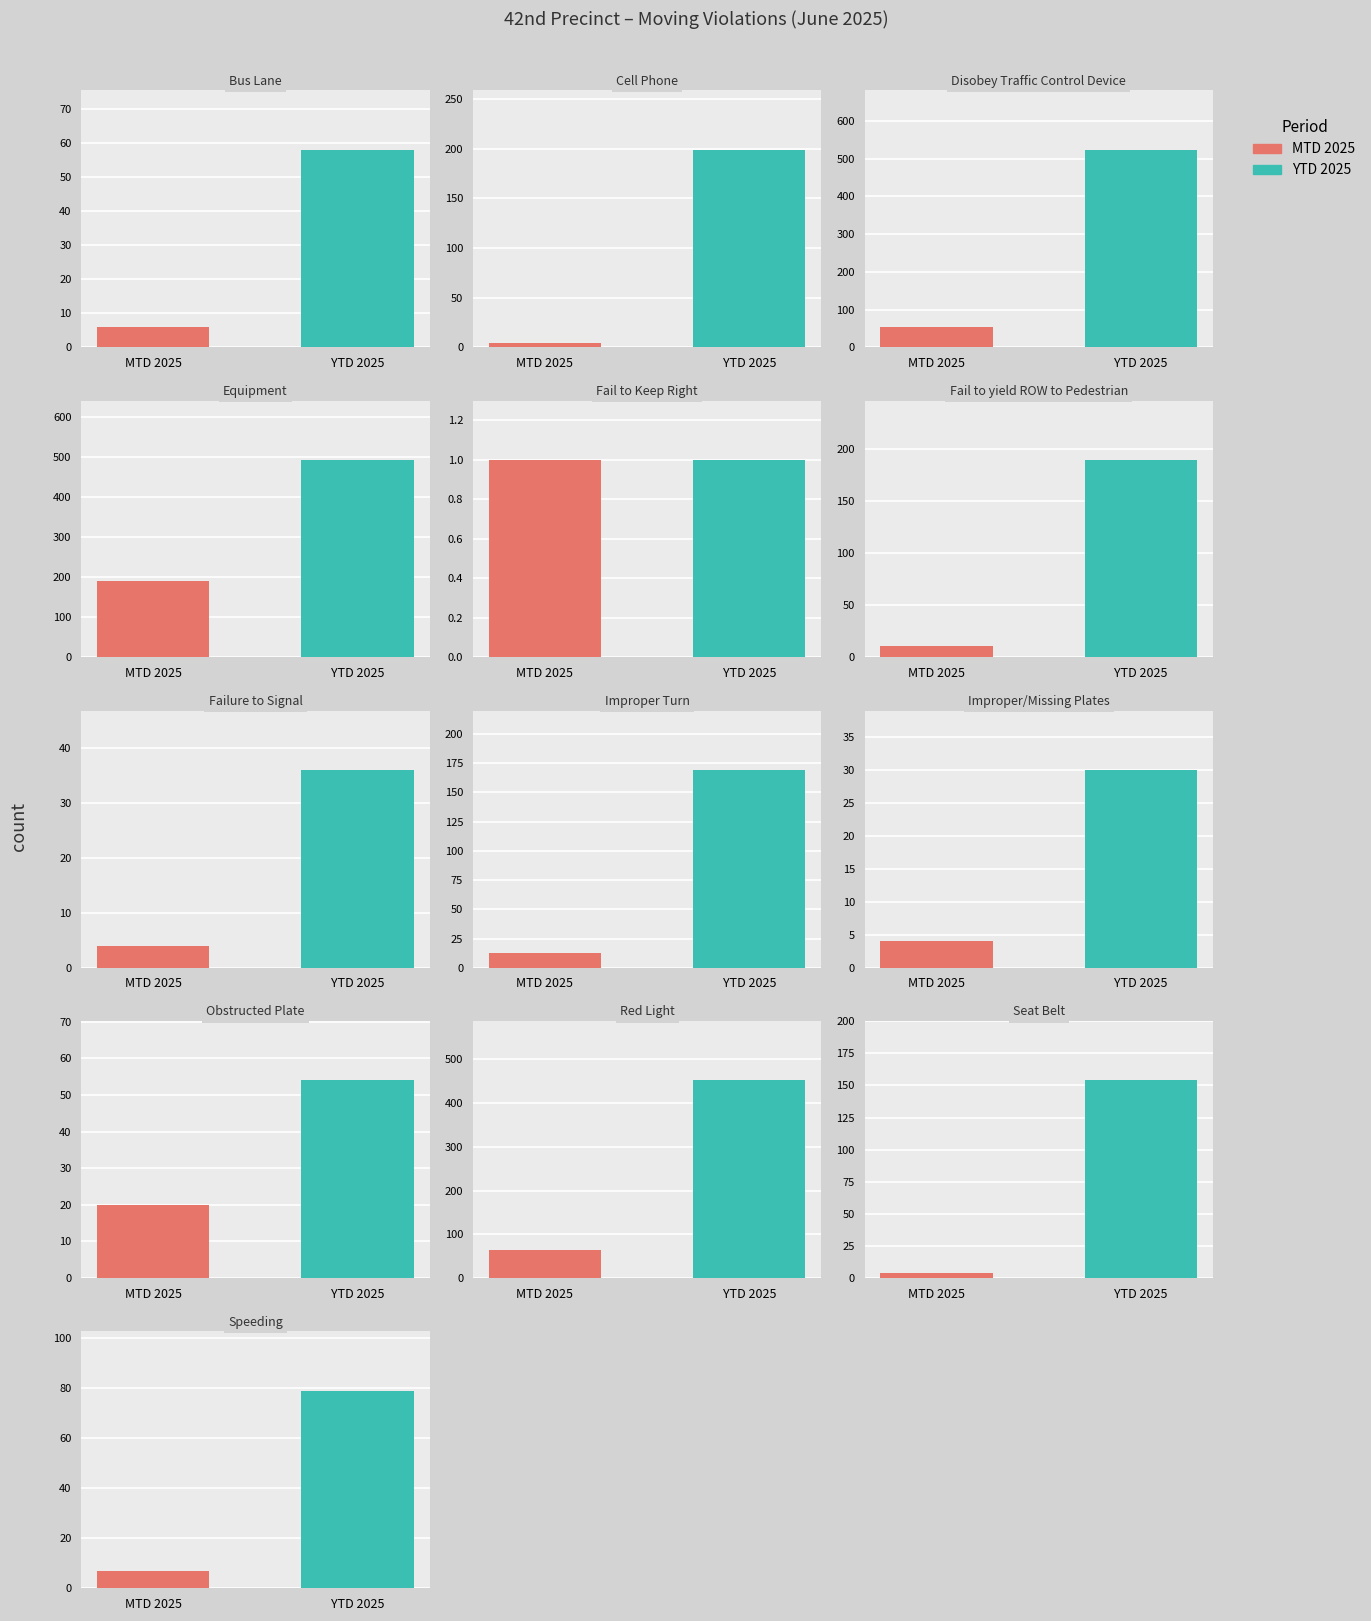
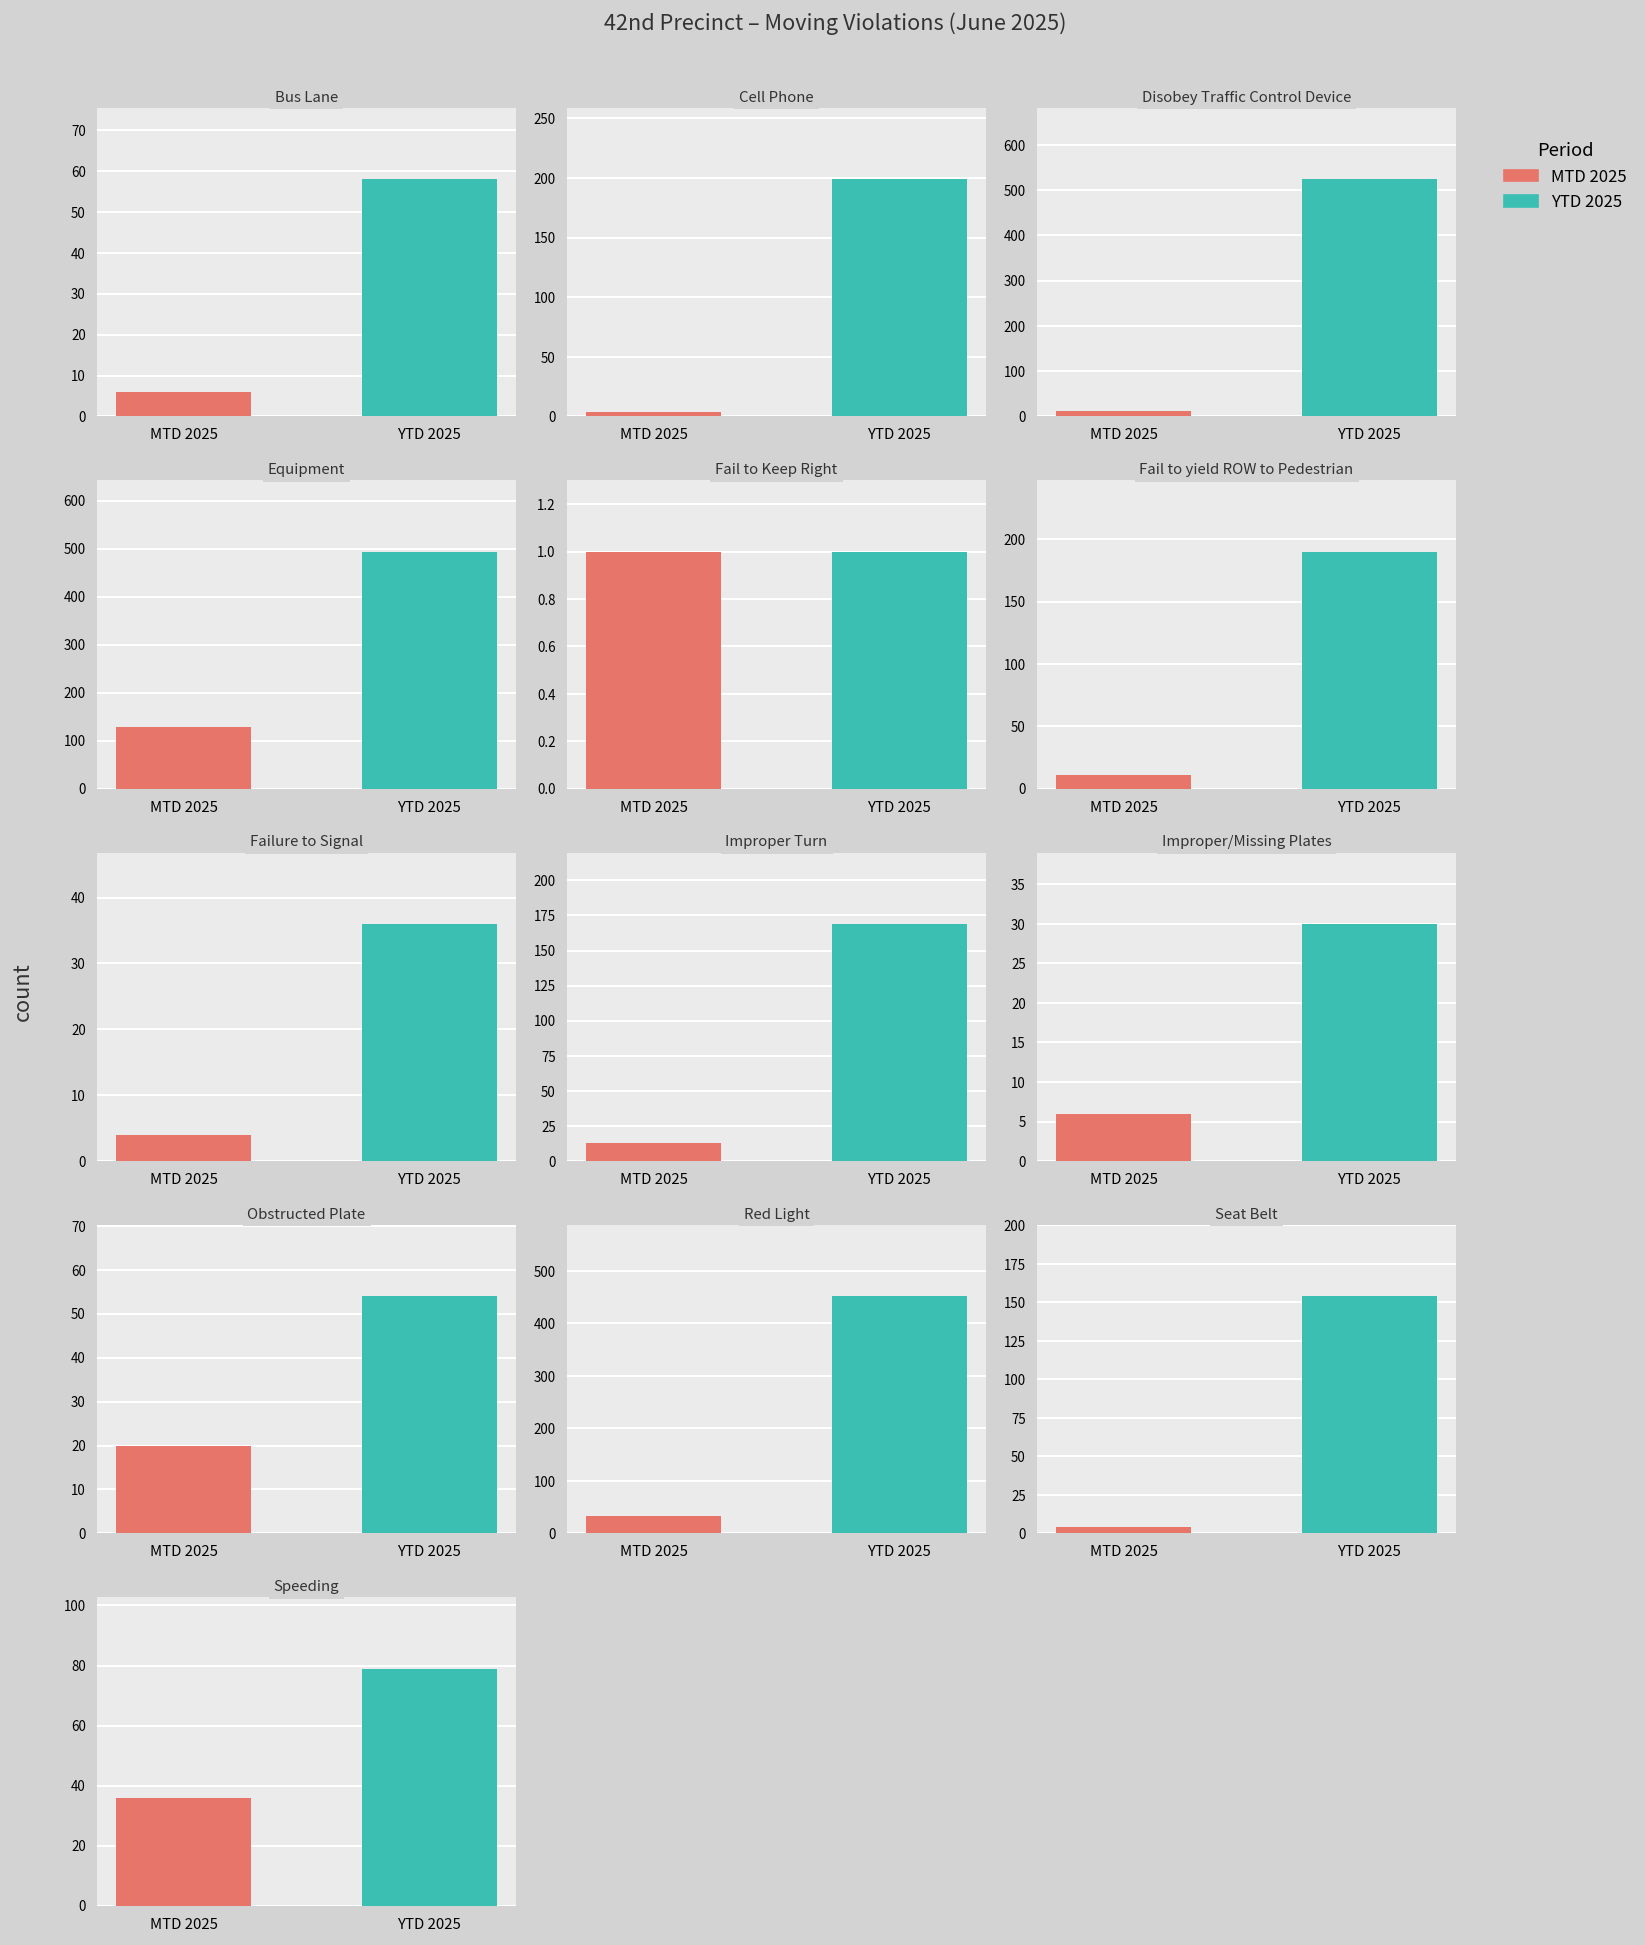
Disobey Traffic Control Device, MTD 2025: 50 -> 10
Equipment, MTD 2025: 190 -> 130
Improper/Missing Plates, MTD 2025: 4 -> 6
Red Light, MTD 2025: 60 -> 30
Speeding, MTD 2025: 7 -> 36
